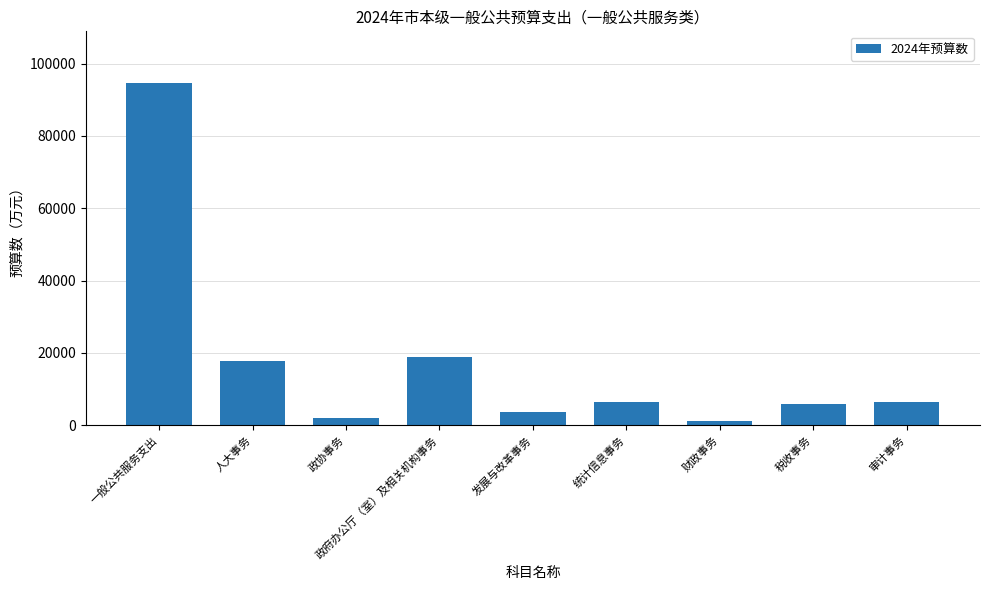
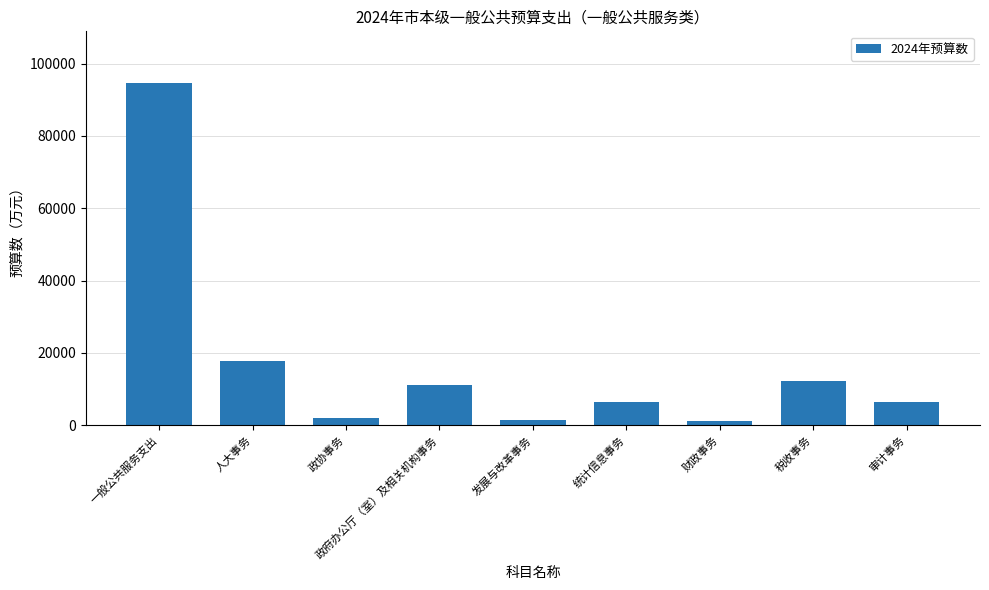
政府办公厅（室）及相关机构事务: 19000 -> 11000
发展与改革事务: 4000 -> 1000
税收事务: 6000 -> 12000
